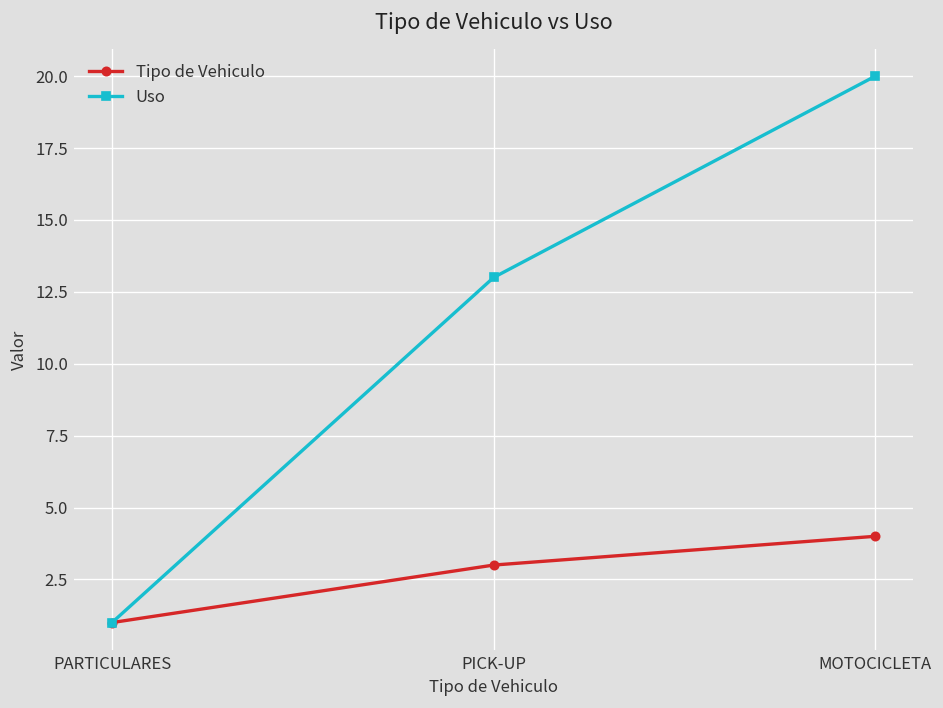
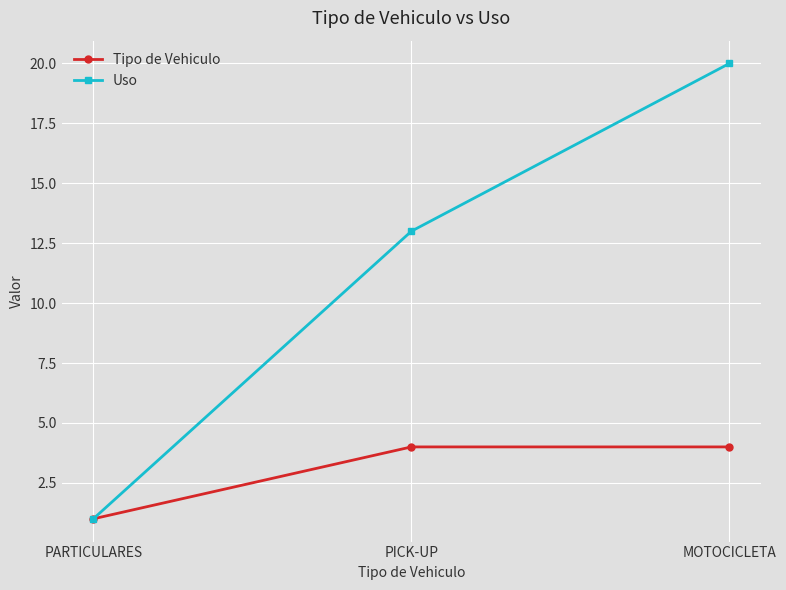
Tipo de Vehiculo, PICK-UP: 3 -> 4
